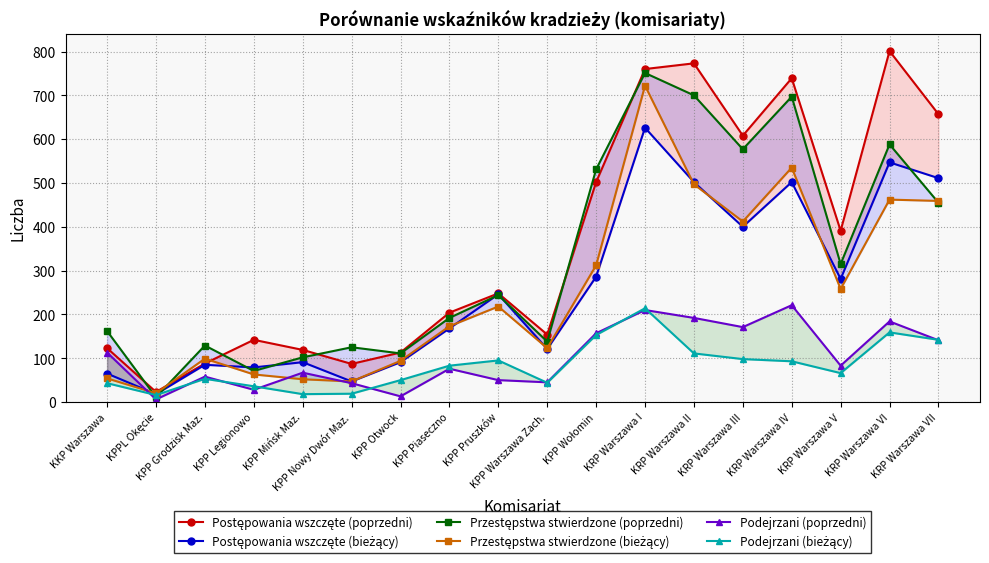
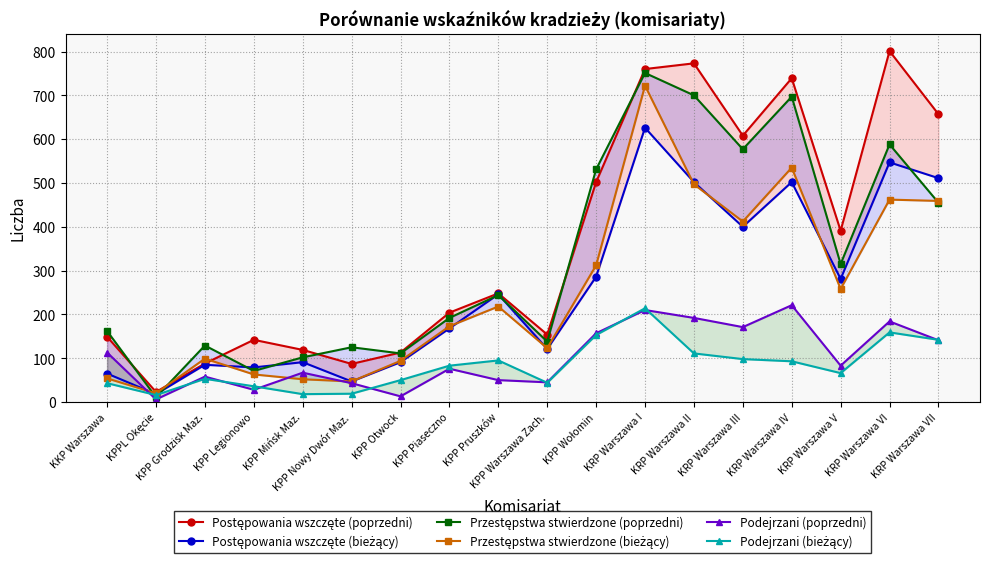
Postępowania wszczęte (poprzedni), KKP Warszawa: 120 -> 150
